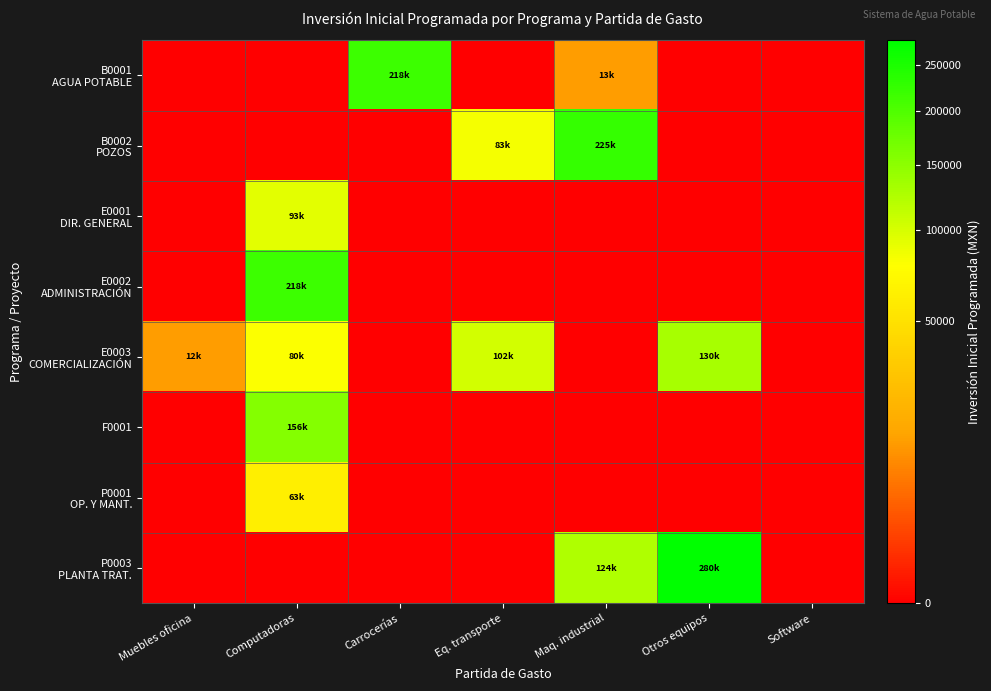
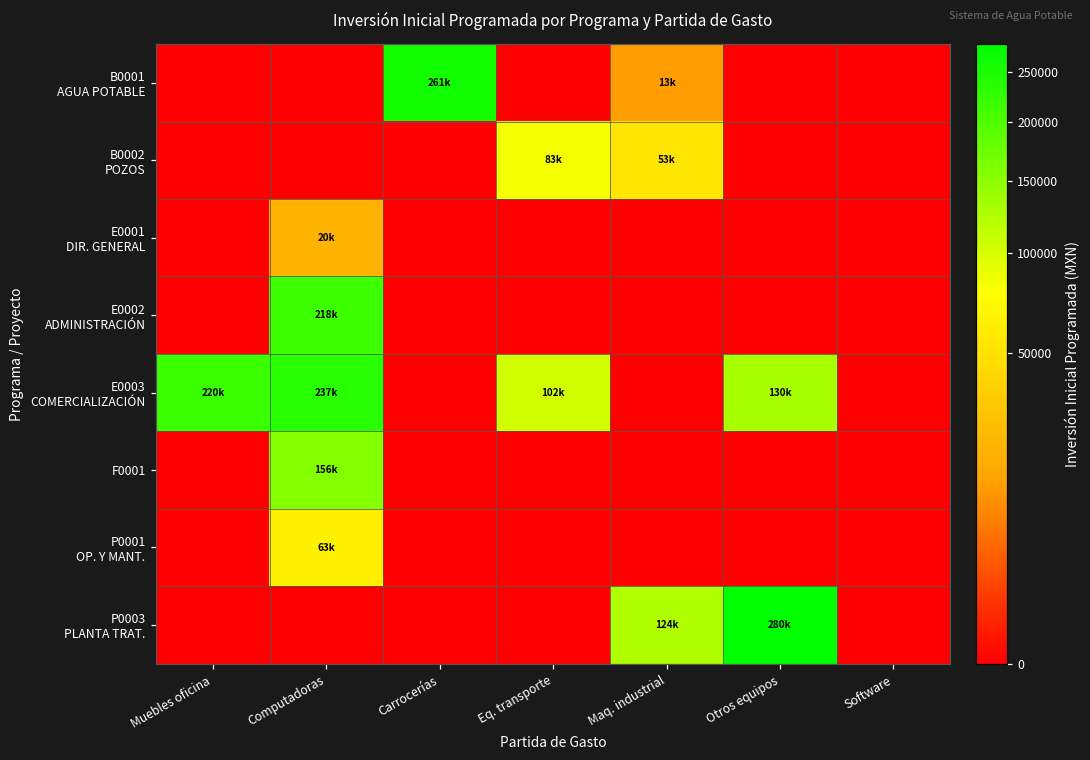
B0001 AGUA POTABLE, Carrocerías: 218k -> 261k
B0002 POZOS, Maq. industrial: 225k -> 53k
E0001 DIR. GENERAL, Computadoras: 93k -> 20k
E0003 COMERCIALIZACIÓN, Muebles oficina: 12k -> 220k
E0003 COMERCIALIZACIÓN, Computadoras: 80k -> 237k
